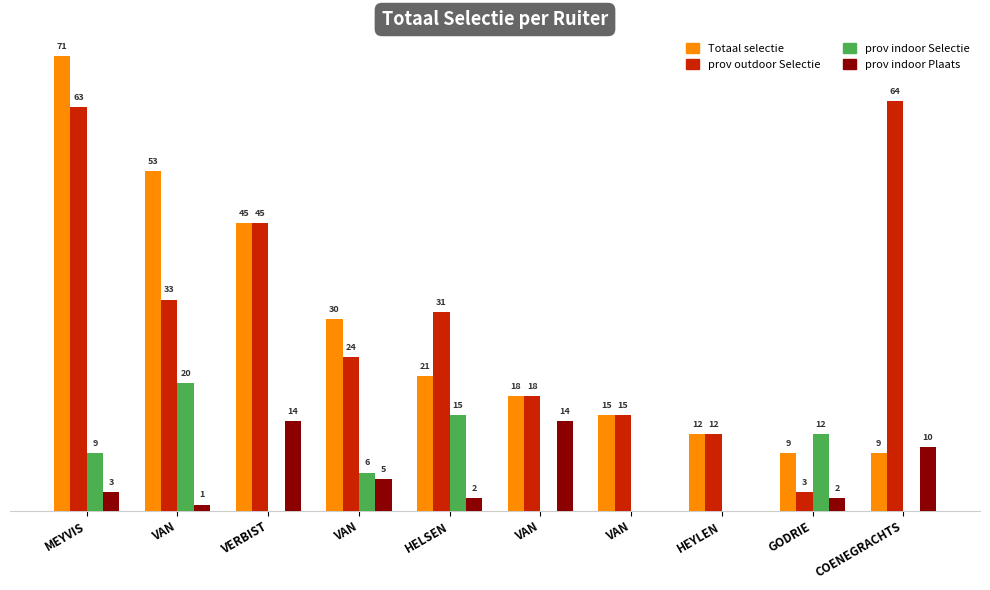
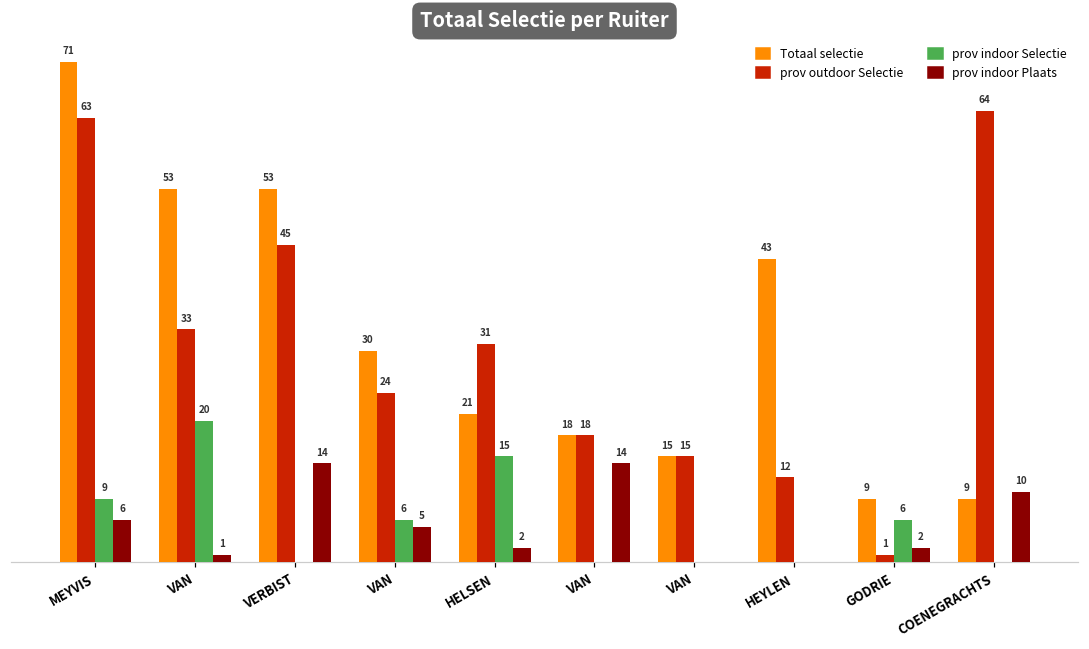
prov indoor Plaats, MEYVIS: 3 -> 6
Totaal selectie, VERBIST: 45 -> 53
Totaal selectie, HEYLEN: 12 -> 43
prov outdoor Selectie, GODRIE: 3 -> 1
prov indoor Selectie, GODRIE: 12 -> 6
